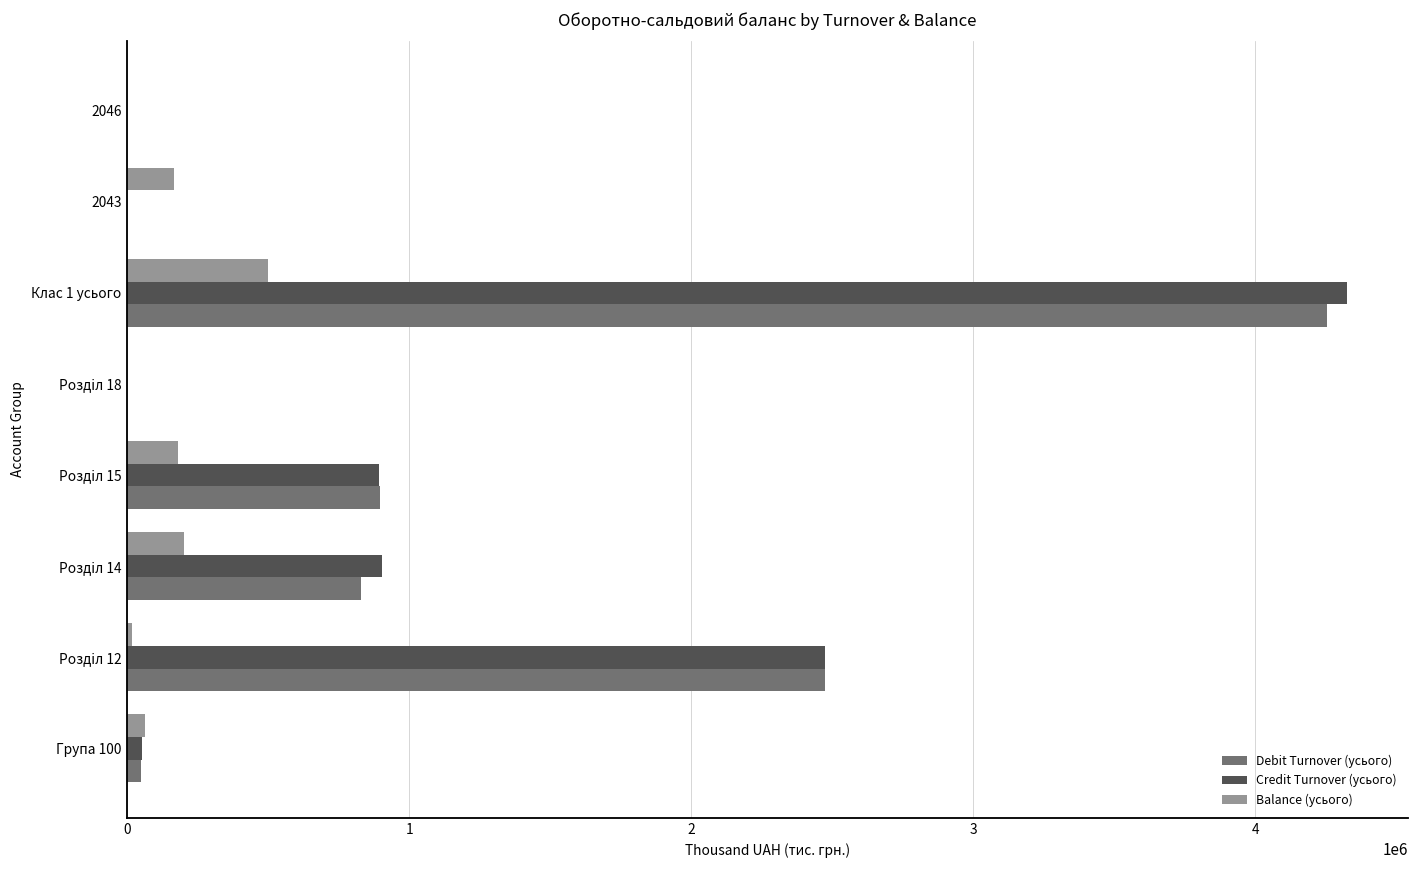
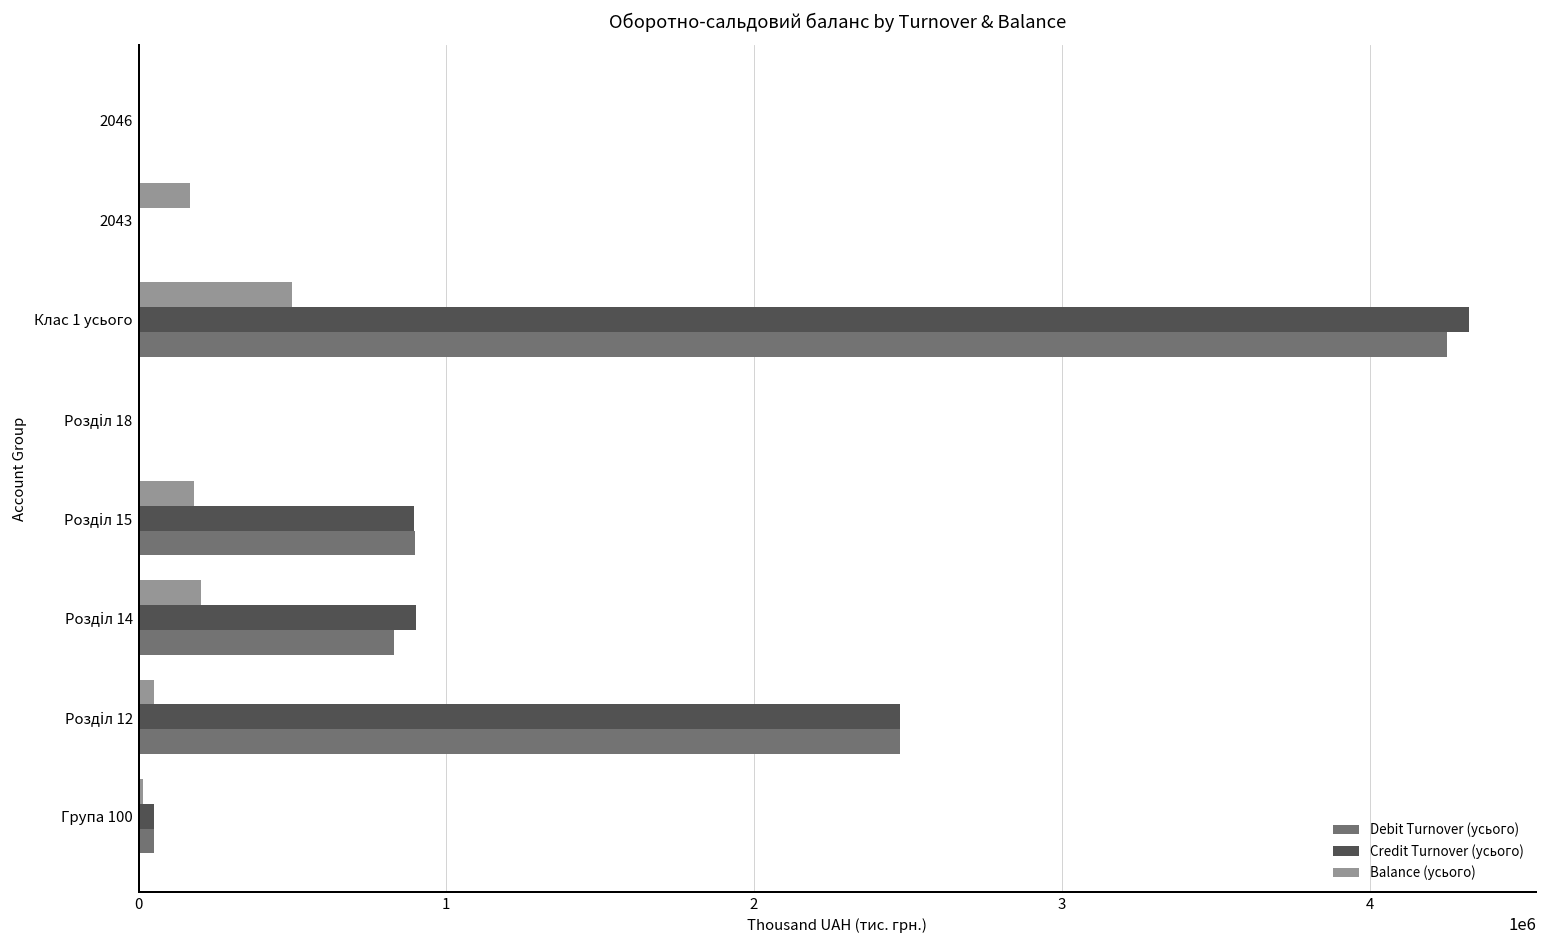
Balance (усього), Розділ 12: 20000 -> 50000
Balance (усього), Група 100: 60000 -> 10000
